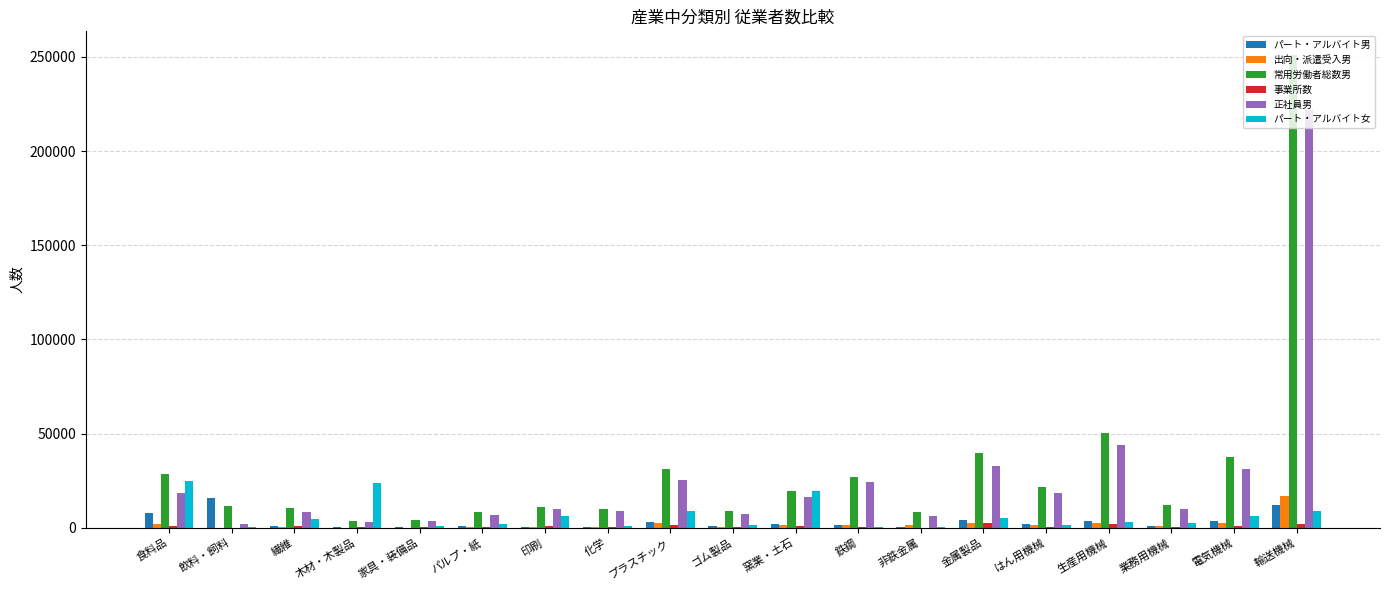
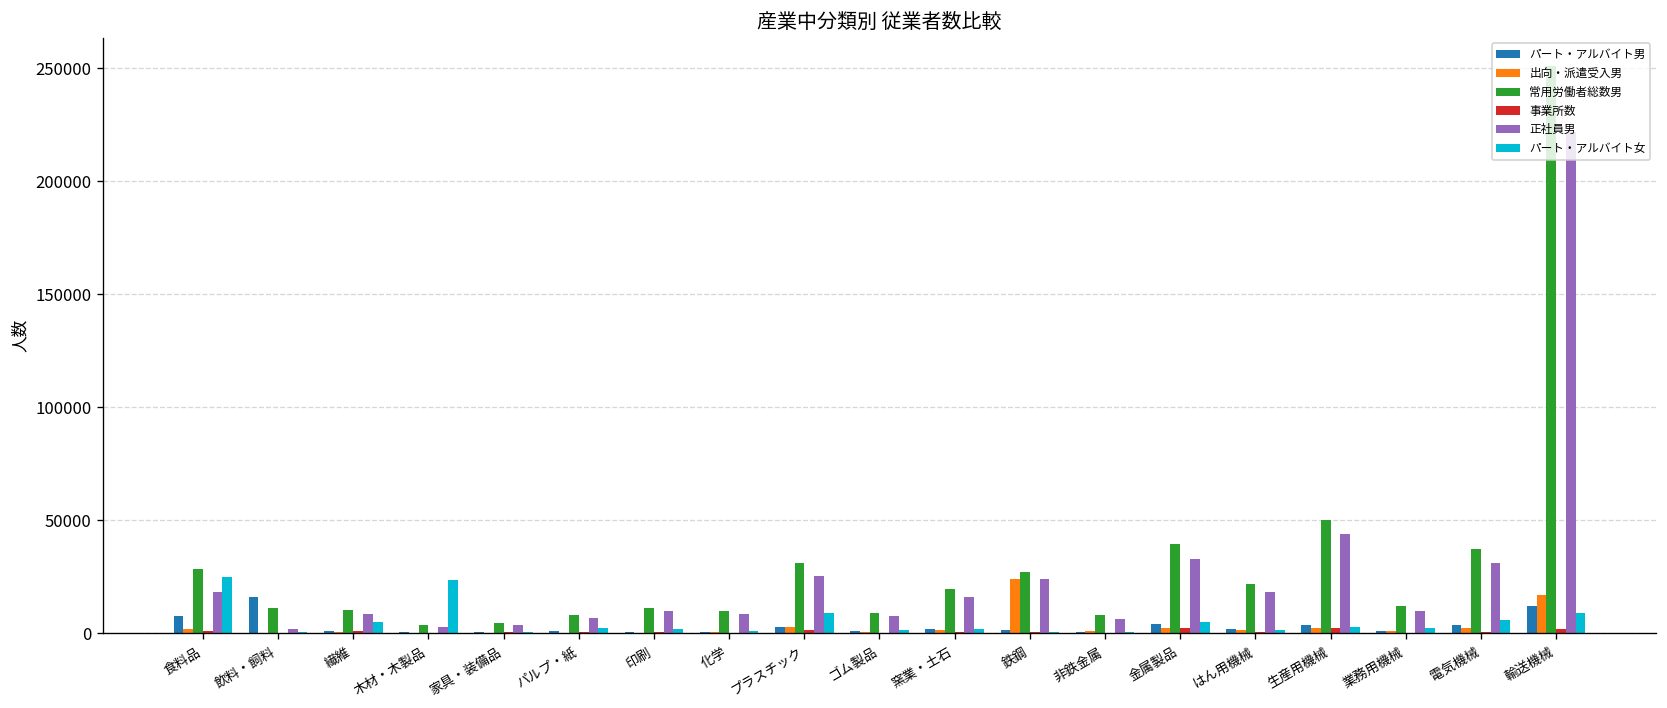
パート・アルバイト女, 印刷: 6000 -> 2000
パート・アルバイト女, 窯業・土石: 19000 -> 2000
出向・派遣受入男, 鉄鋼: 1000 -> 24000
